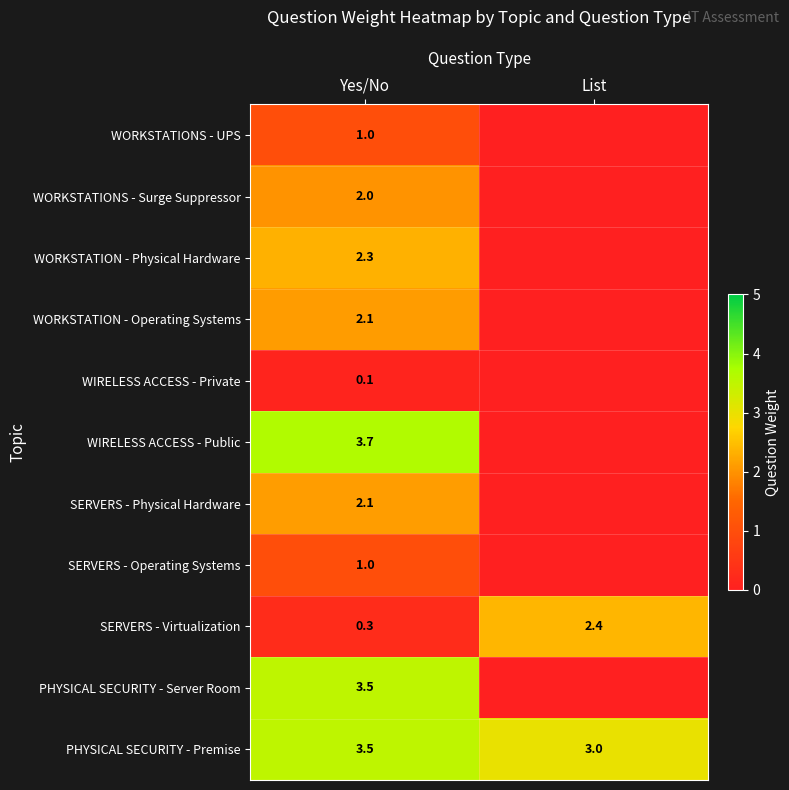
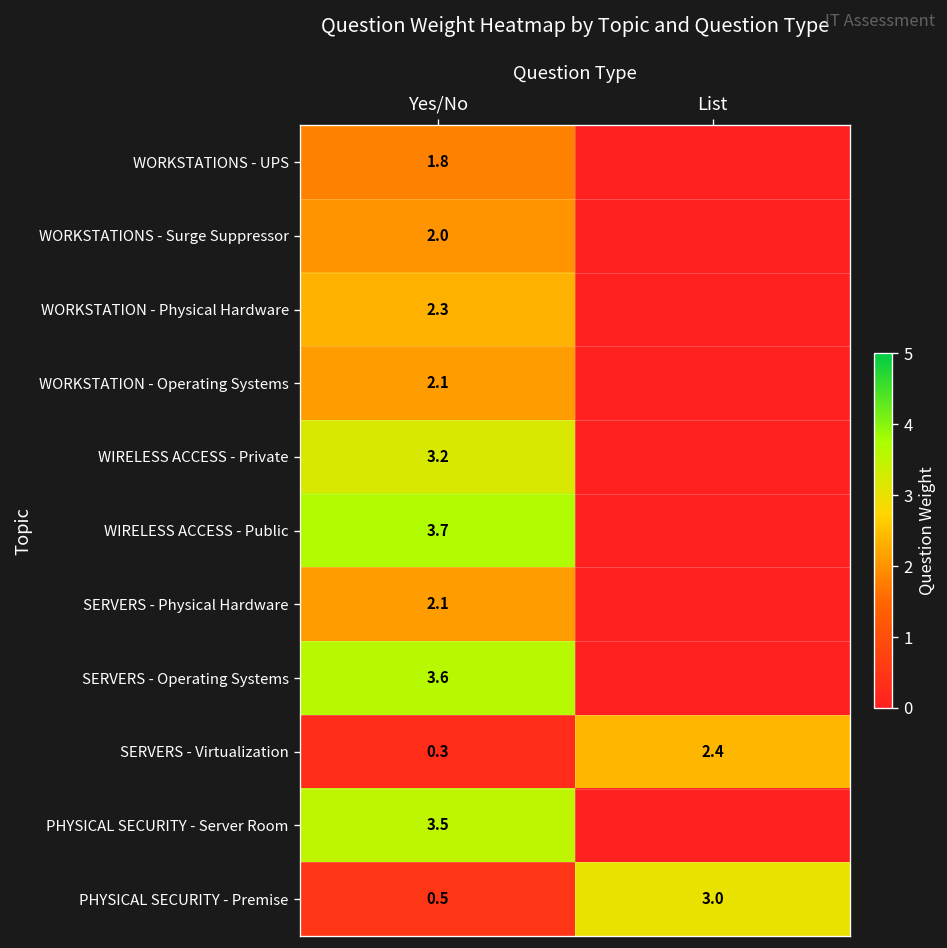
WORKSTATIONS - UPS, Yes/No: 1.0 -> 1.8
WIRELESS ACCESS - Private, Yes/No: 0.1 -> 3.2
SERVERS - Operating Systems, Yes/No: 1.0 -> 3.6
PHYSICAL SECURITY - Premise, Yes/No: 3.5 -> 0.5
